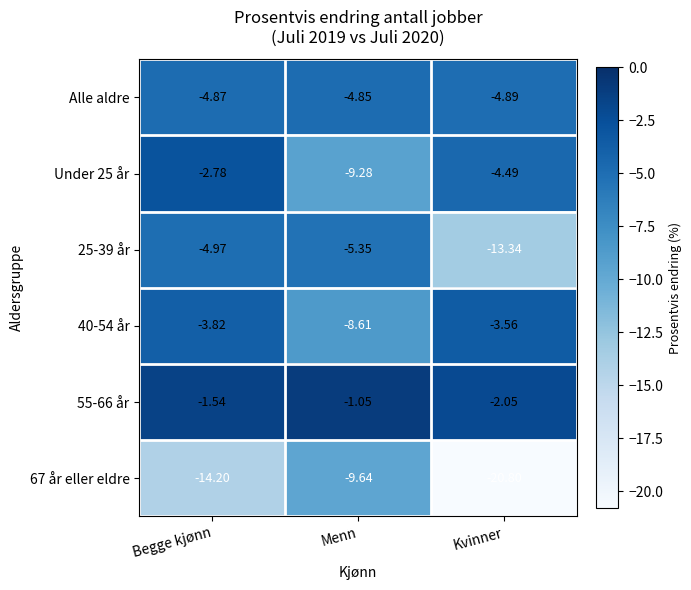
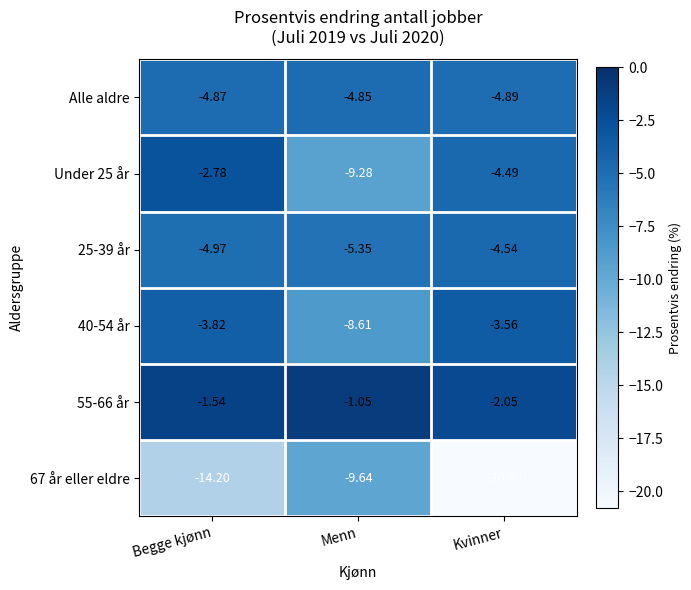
25-39 år, Kvinner: -13.34 -> -4.54
